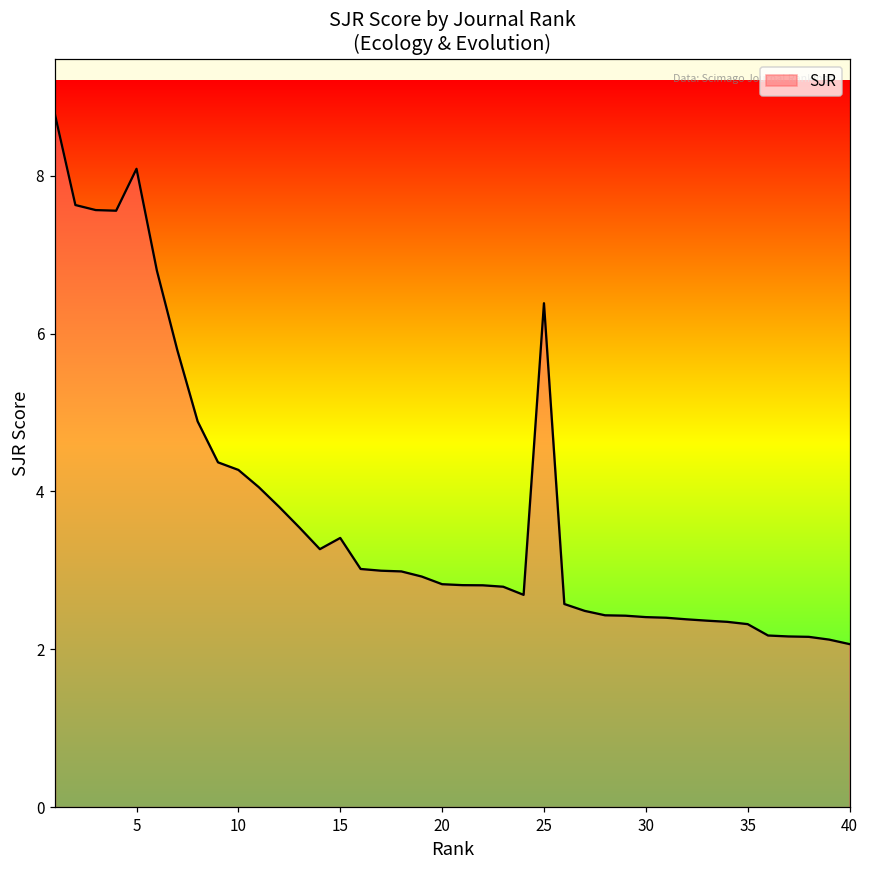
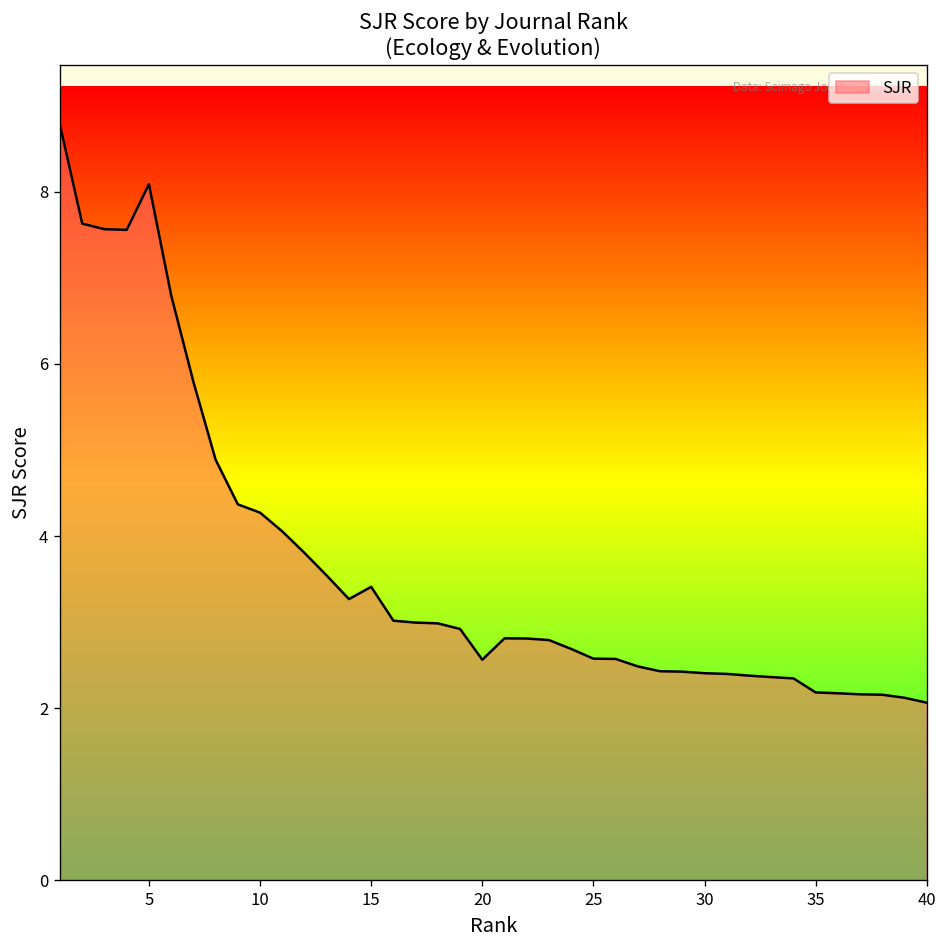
20: 2.8 -> 2.6
25: 6.4 -> 2.6
35: 2.3 -> 2.2
